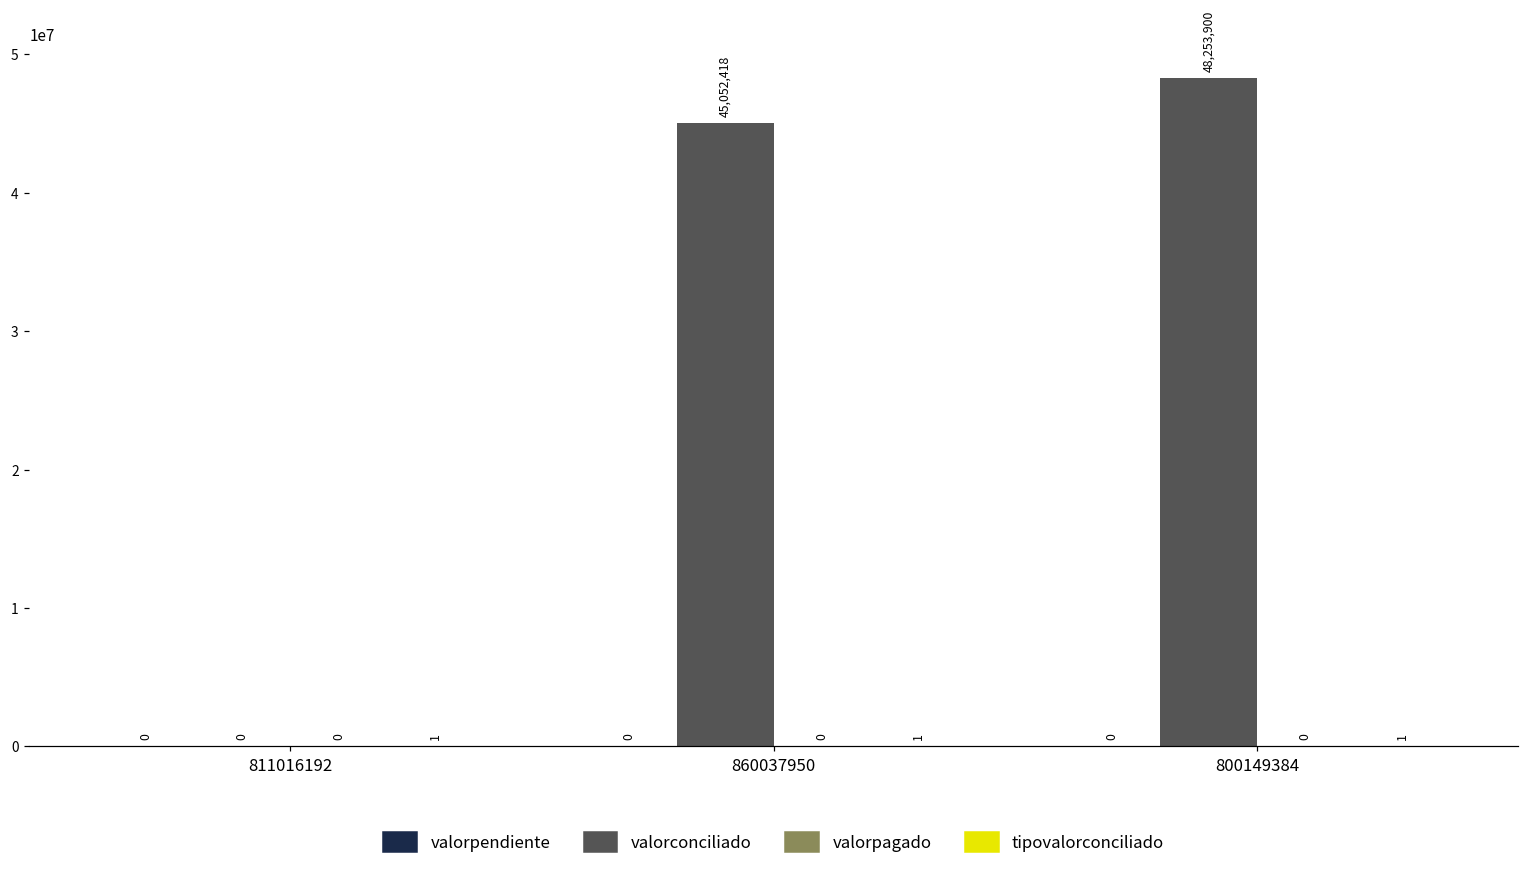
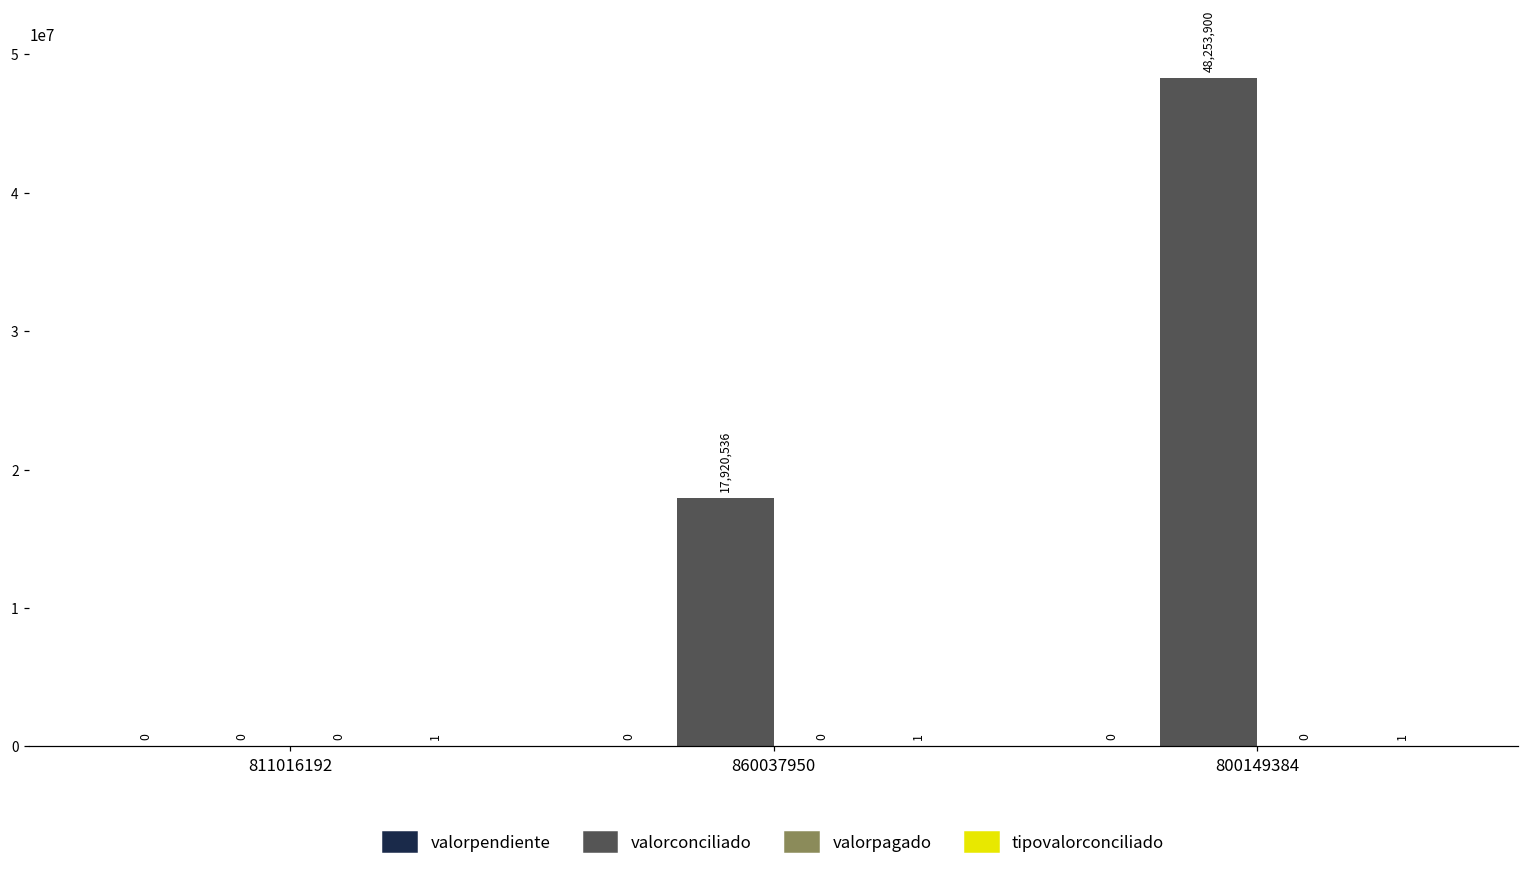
valorconciliado, 860037950: 45,052,418 -> 17,920,536
